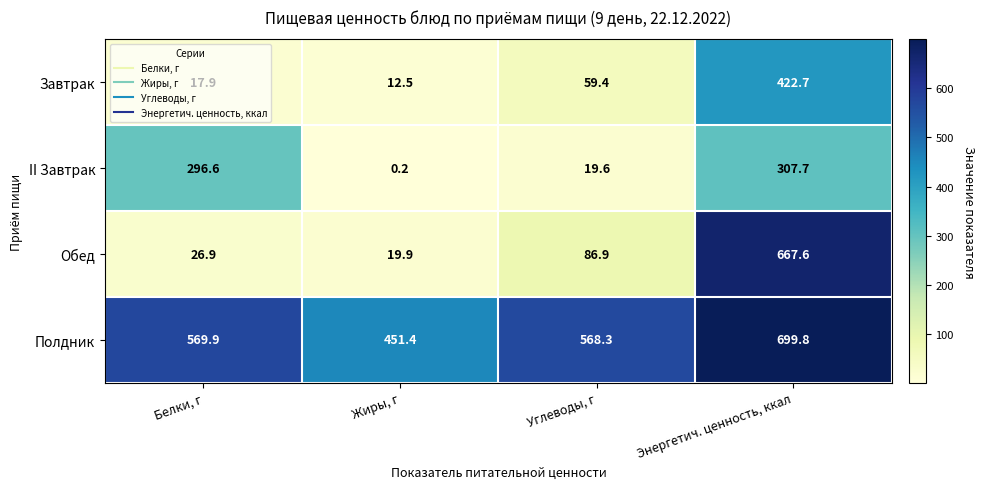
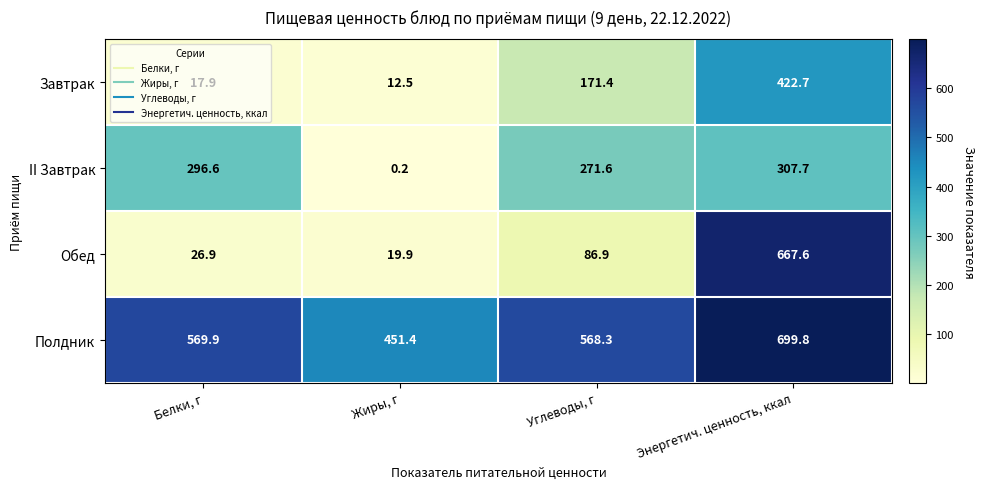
Завтрак, Углеводы, г: 59.4 -> 171.4
II Завтрак, Углеводы, г: 19.6 -> 271.6
